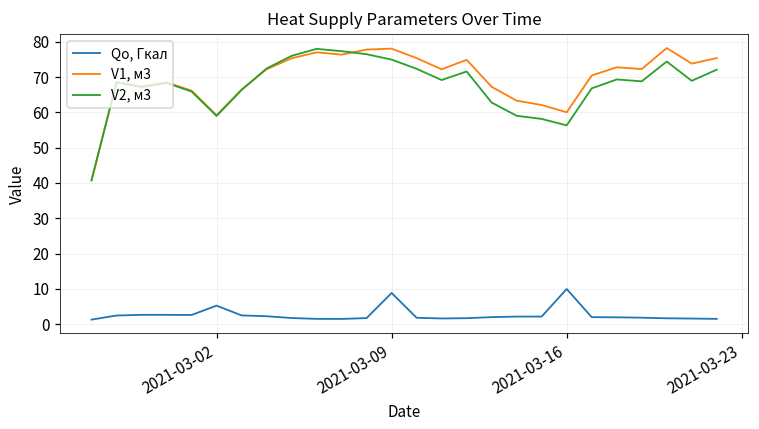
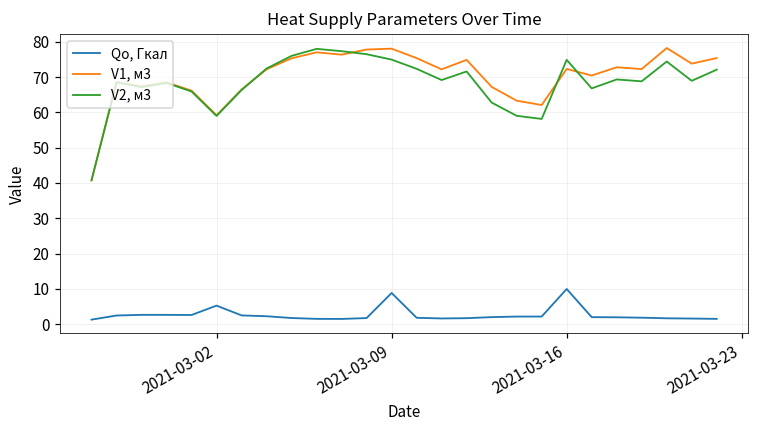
V1, м3, 2021-03-16: 60 -> 72
V2, м3, 2021-03-16: 56 -> 75
